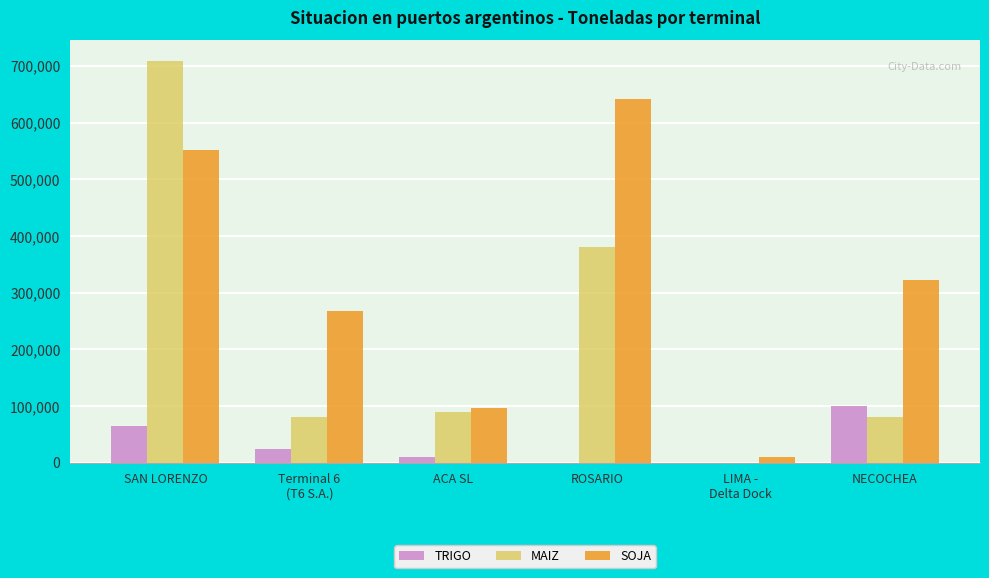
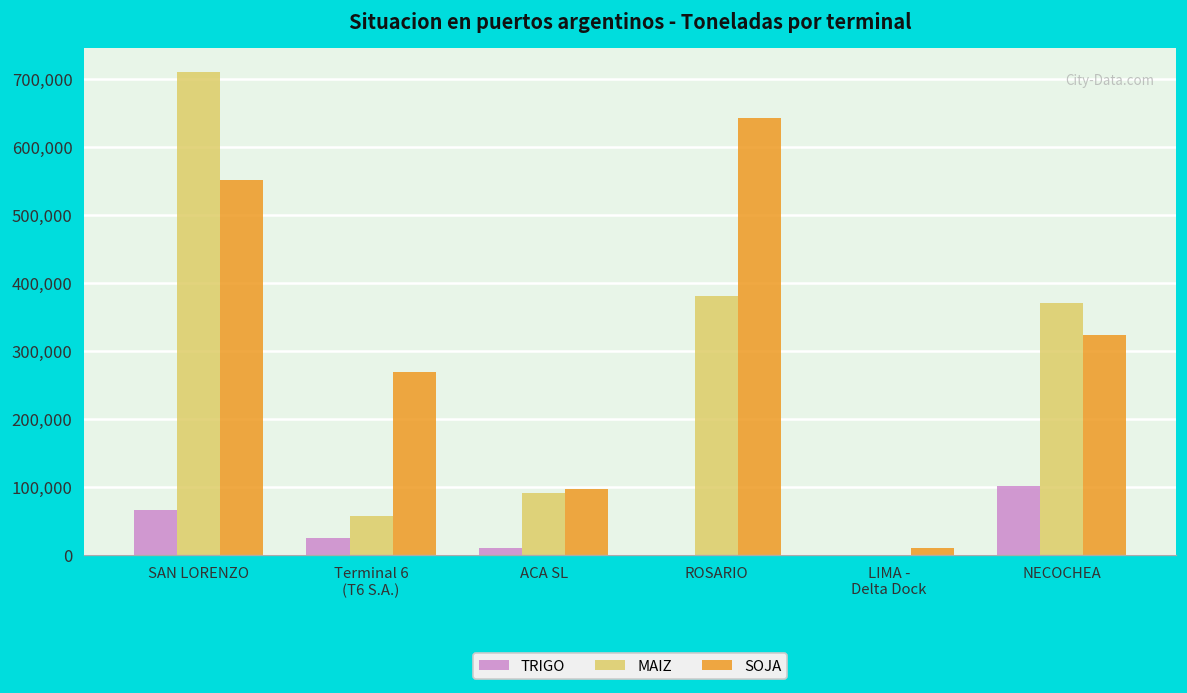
MAIZ, Terminal 6 (T6 S.A.): 80,000 -> 60,000
MAIZ, NECOCHEA: 80,000 -> 370,000
